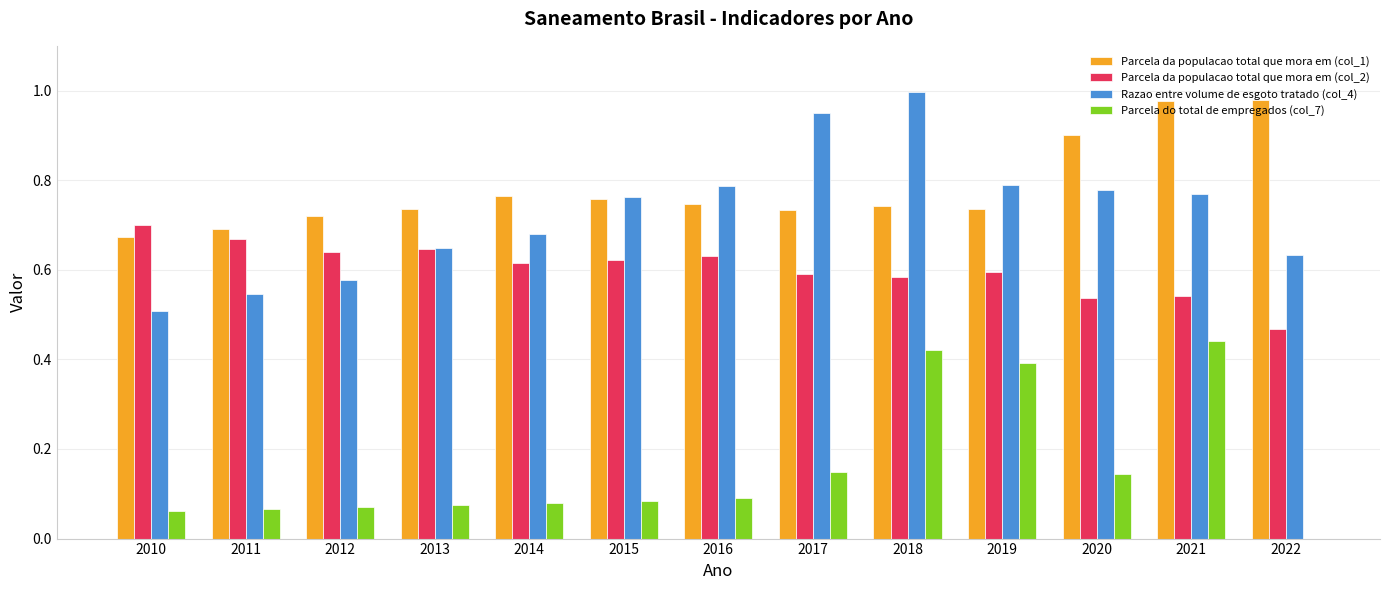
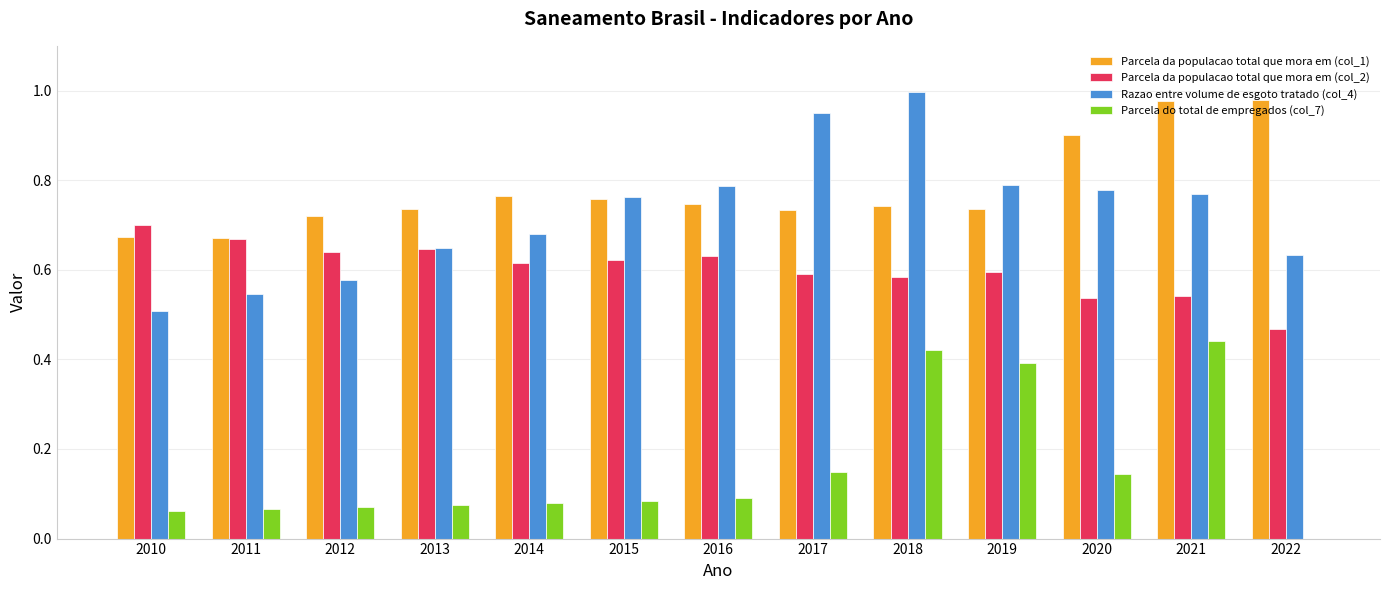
Parcela da populacao total que mora em (col_1), 2011: 0.69 -> 0.67
